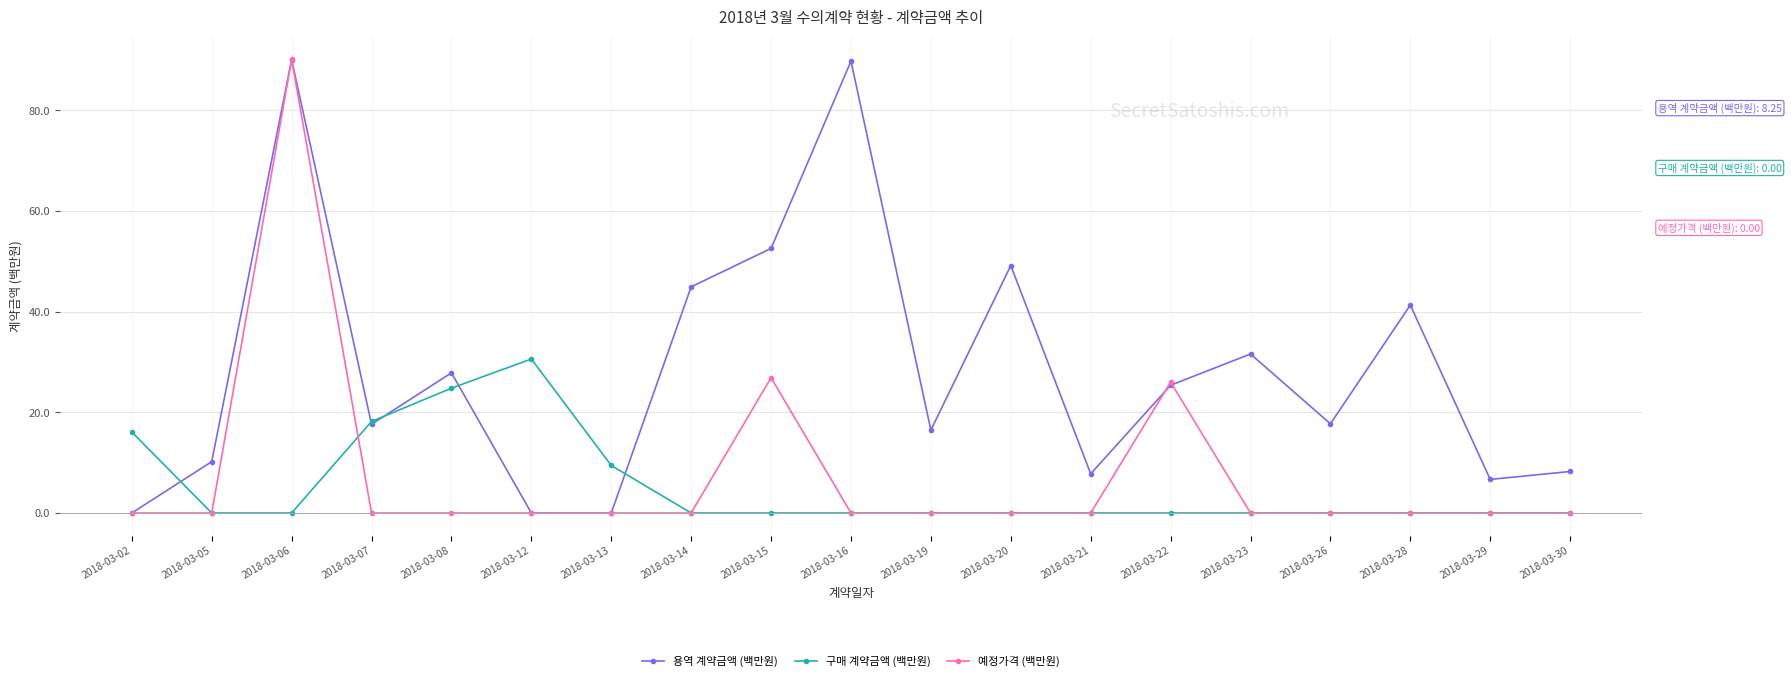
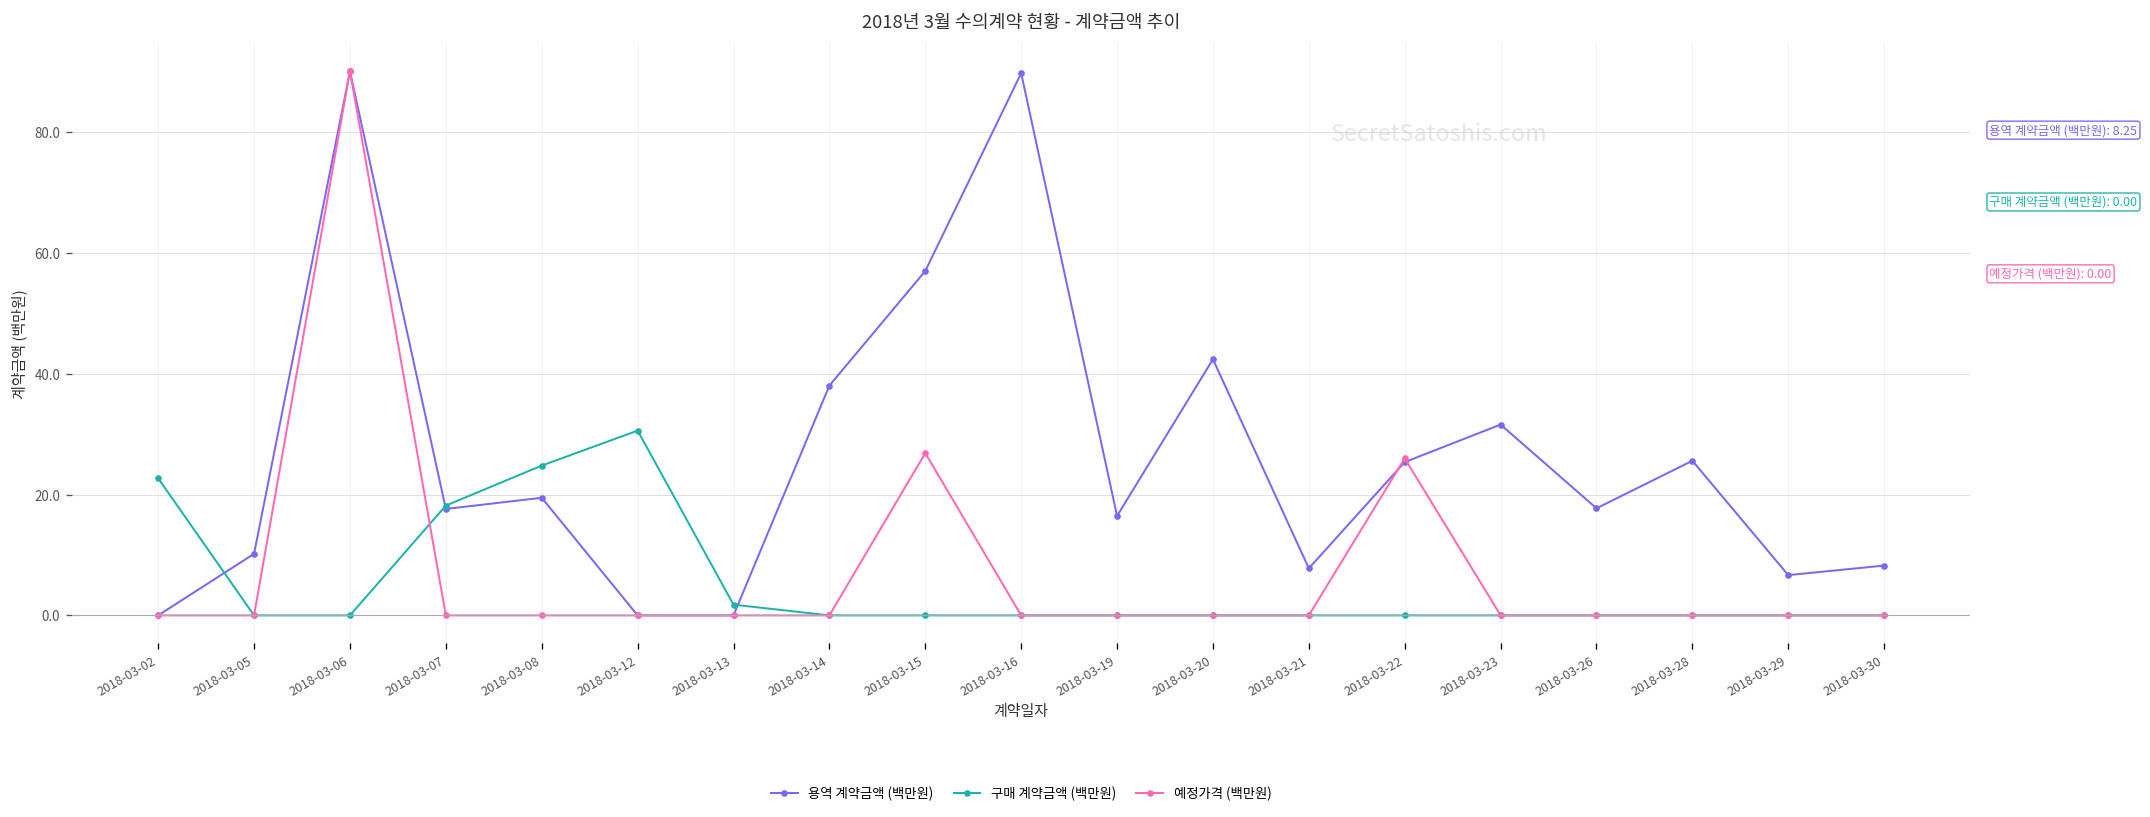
구매 계약금액 (백만원), 2018-03-02: 16 -> 23
용역 계약금액 (백만원), 2018-03-08: 28 -> 19
구매 계약금액 (백만원), 2018-03-13: 9 -> 2
용역 계약금액 (백만원), 2018-03-14: 45 -> 38
용역 계약금액 (백만원), 2018-03-15: 53 -> 57
용역 계약금액 (백만원), 2018-03-20: 49 -> 42
용역 계약금액 (백만원), 2018-03-28: 41 -> 26
